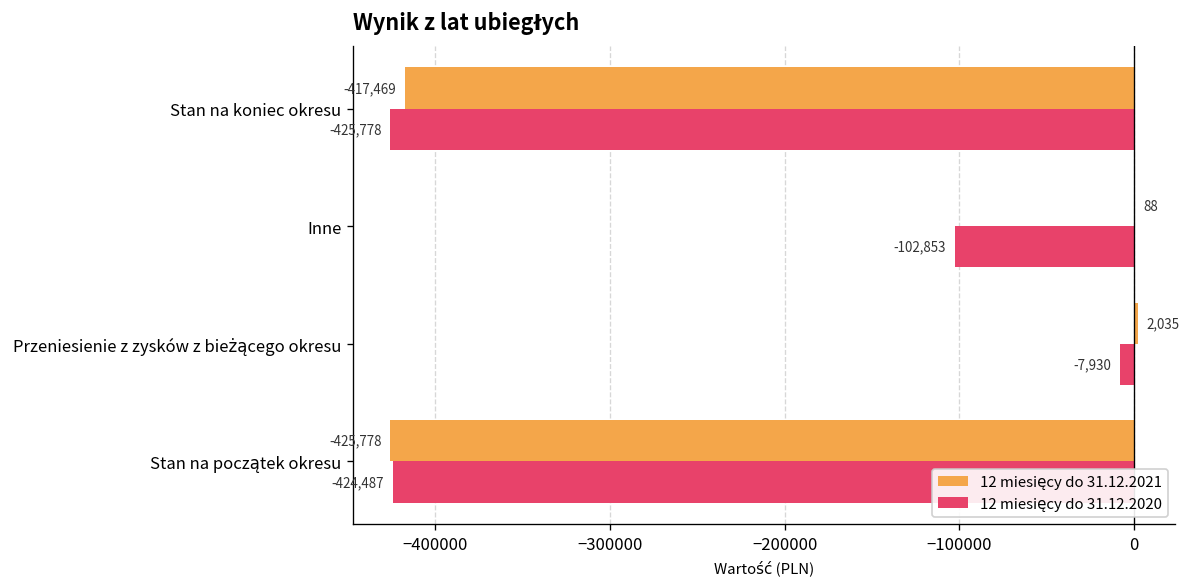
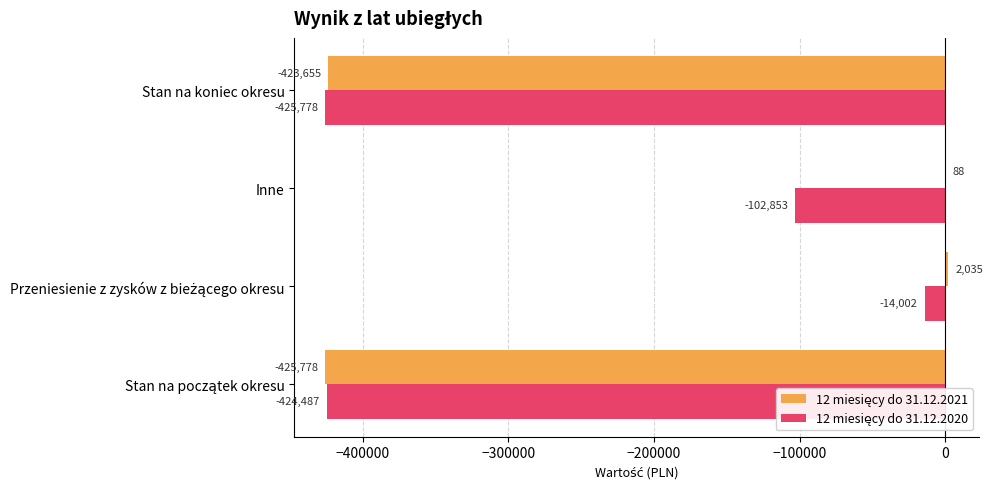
12 miesięcy do 31.12.2021, Stan na koniec okresu: -417,469 -> -423,655
12 miesięcy do 31.12.2020, Przeniesienie z zysków z bieżącego okresu: -7,930 -> -14,002
